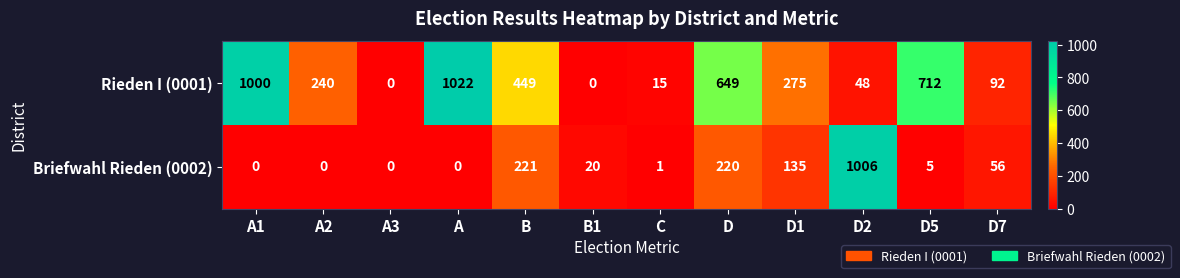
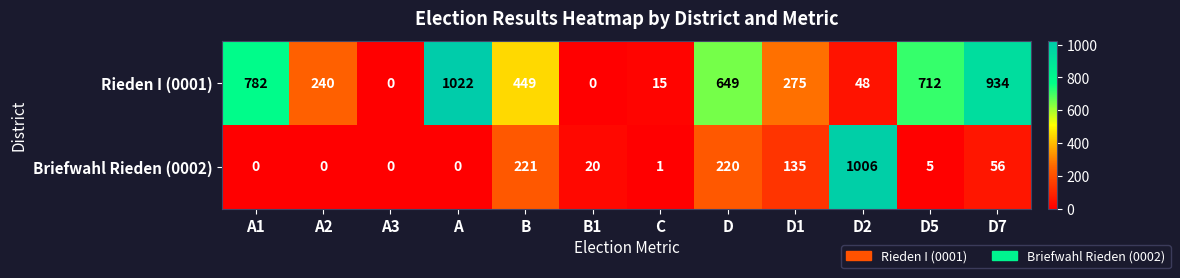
Rieden I (0001), A1: 1000 -> 782
Rieden I (0001), D7: 92 -> 934
